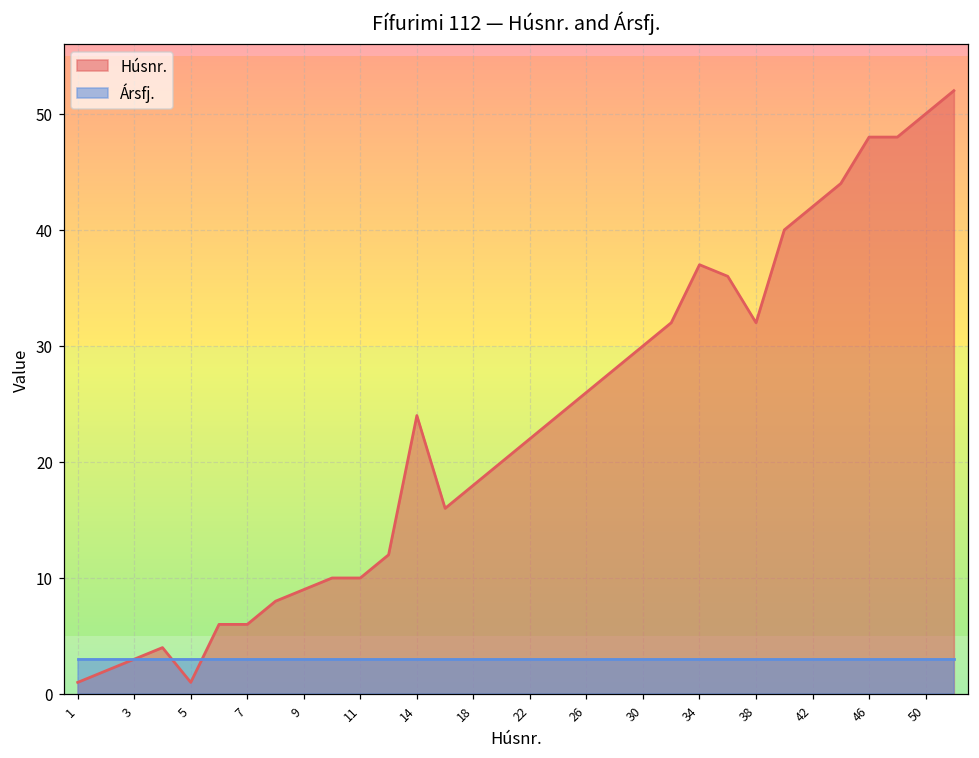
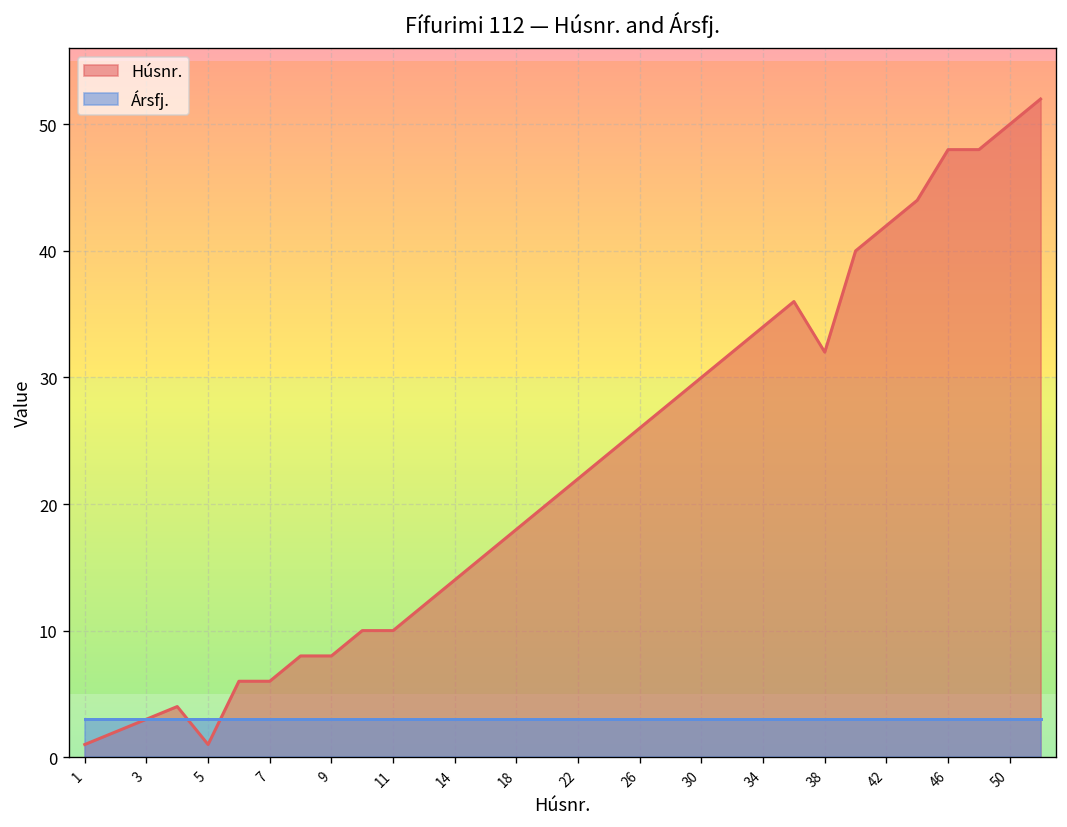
Húsnr., 9: 9 -> 8
Húsnr., 14: 24 -> 14
Húsnr., 34: 37 -> 34
